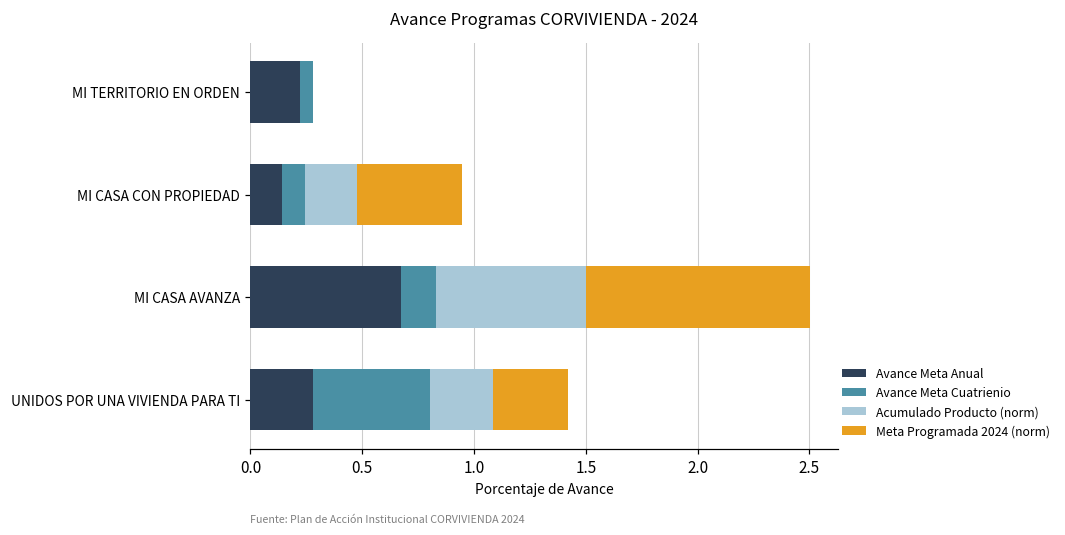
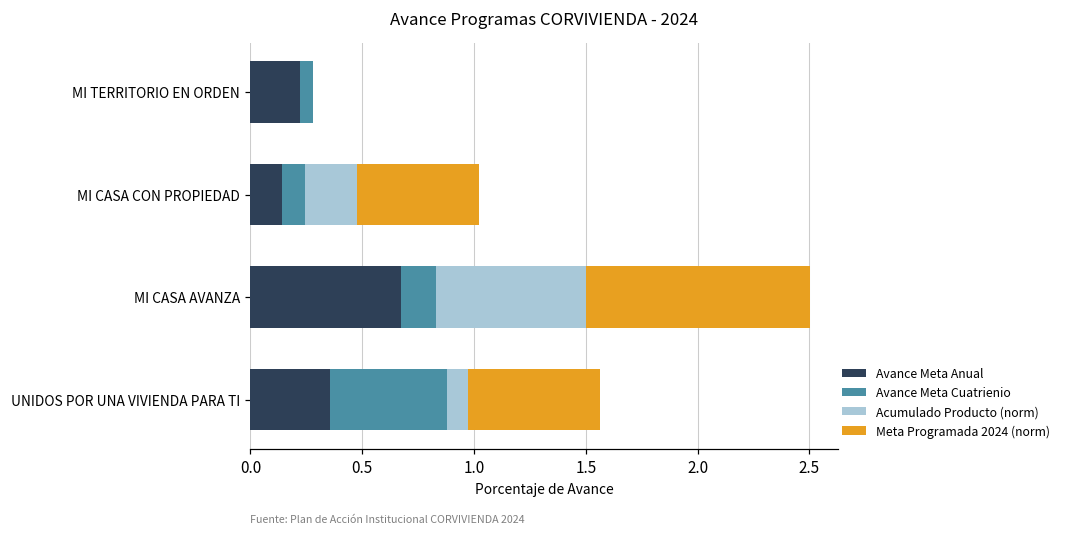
Meta Programada 2024 (norm), MI CASA CON PROPIEDAD: 0.47 -> 0.55
Avance Meta Anual, UNIDOS POR UNA VIVIENDA PARA TI: 0.28 -> 0.36
Acumulado Producto (norm), UNIDOS POR UNA VIVIENDA PARA TI: 0.28 -> 0.09
Meta Programada 2024 (norm), UNIDOS POR UNA VIVIENDA PARA TI: 0.33 -> 0.59
